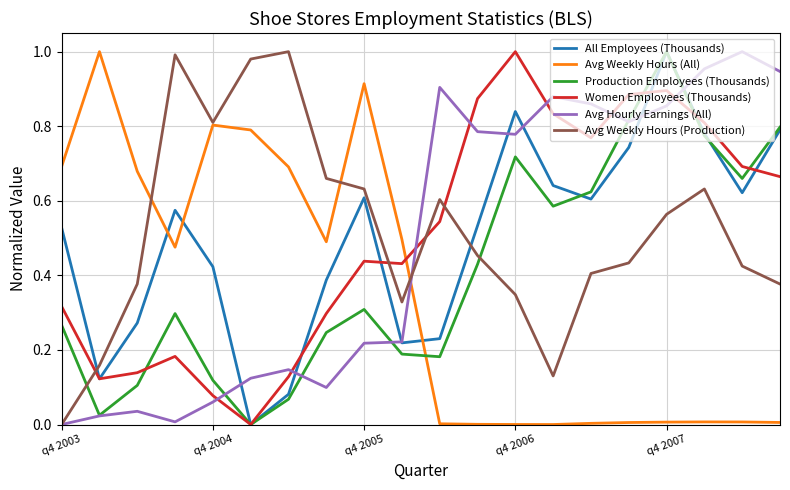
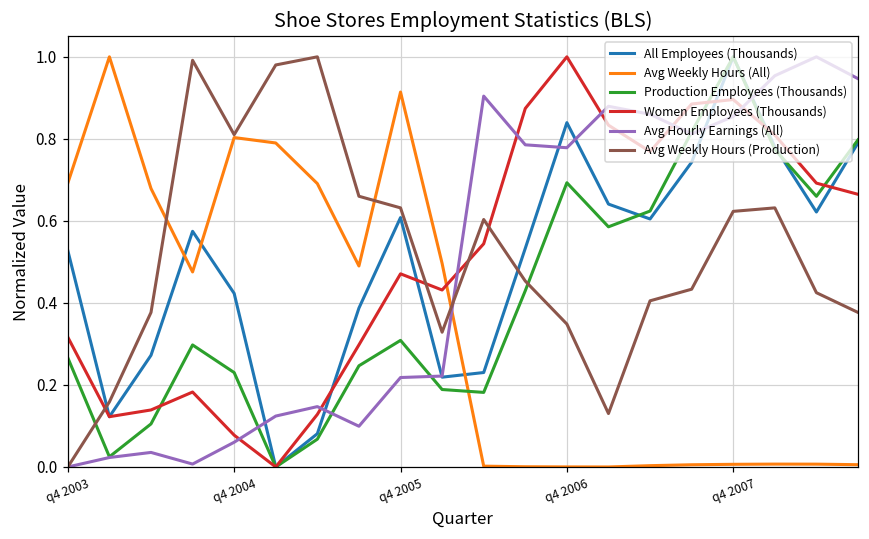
Production Employees (Thousands), q4 2004: 0.12 -> 0.23
Women Employees (Thousands), q4 2005: 0.44 -> 0.47
Production Employees (Thousands), q4 2006: 0.72 -> 0.69
Avg Weekly Hours (Production), q4 2007: 0.56 -> 0.62
